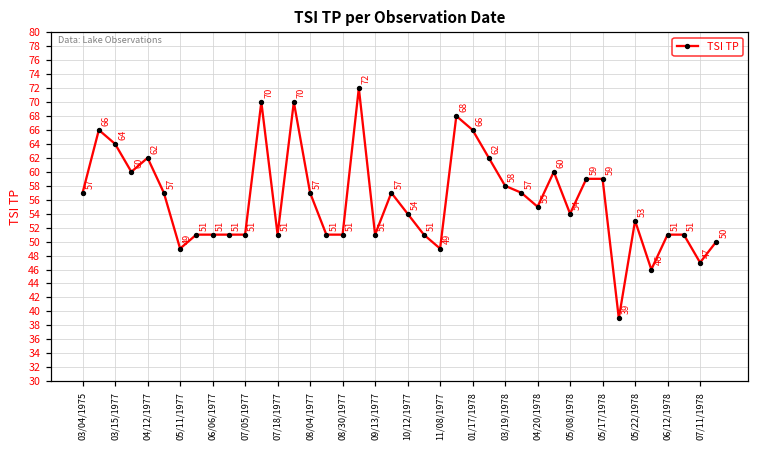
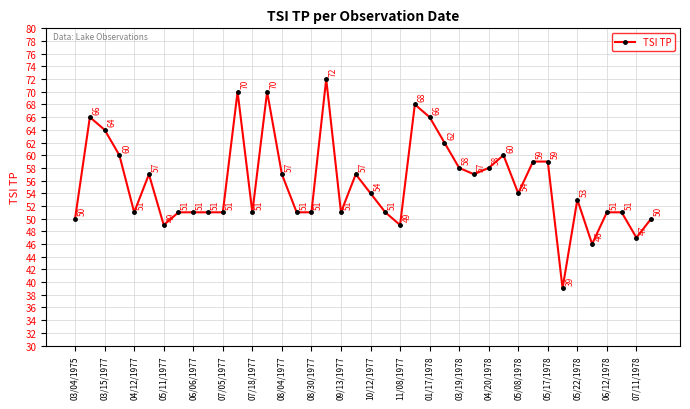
03/04/1975: 57 -> 50
04/12/1977: 62 -> 51
04/20/1978: 55 -> 58
